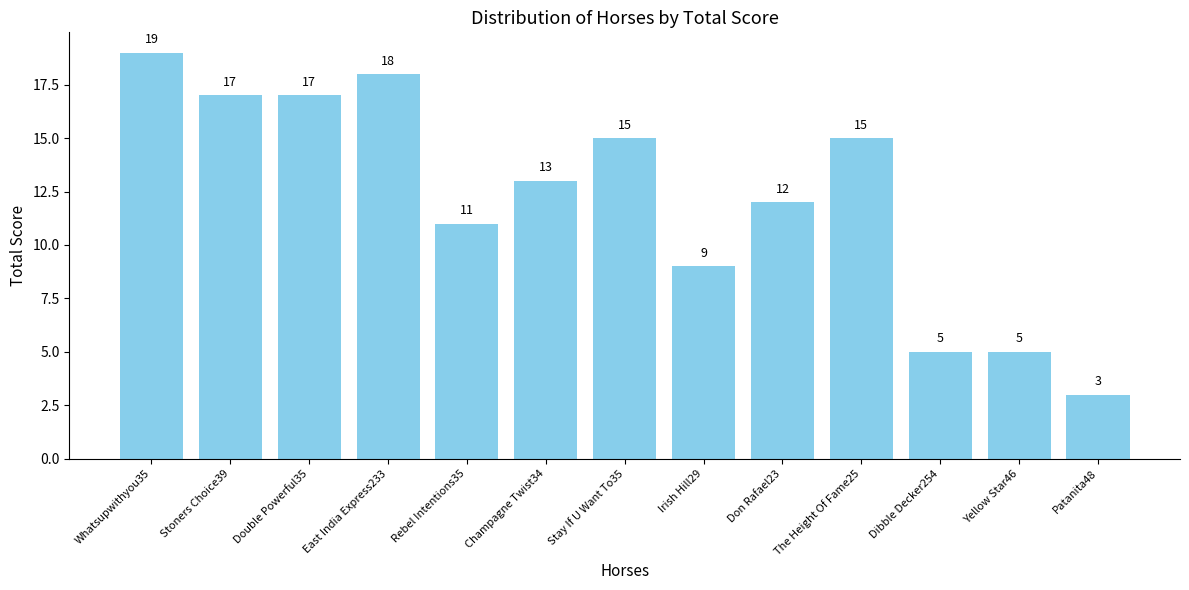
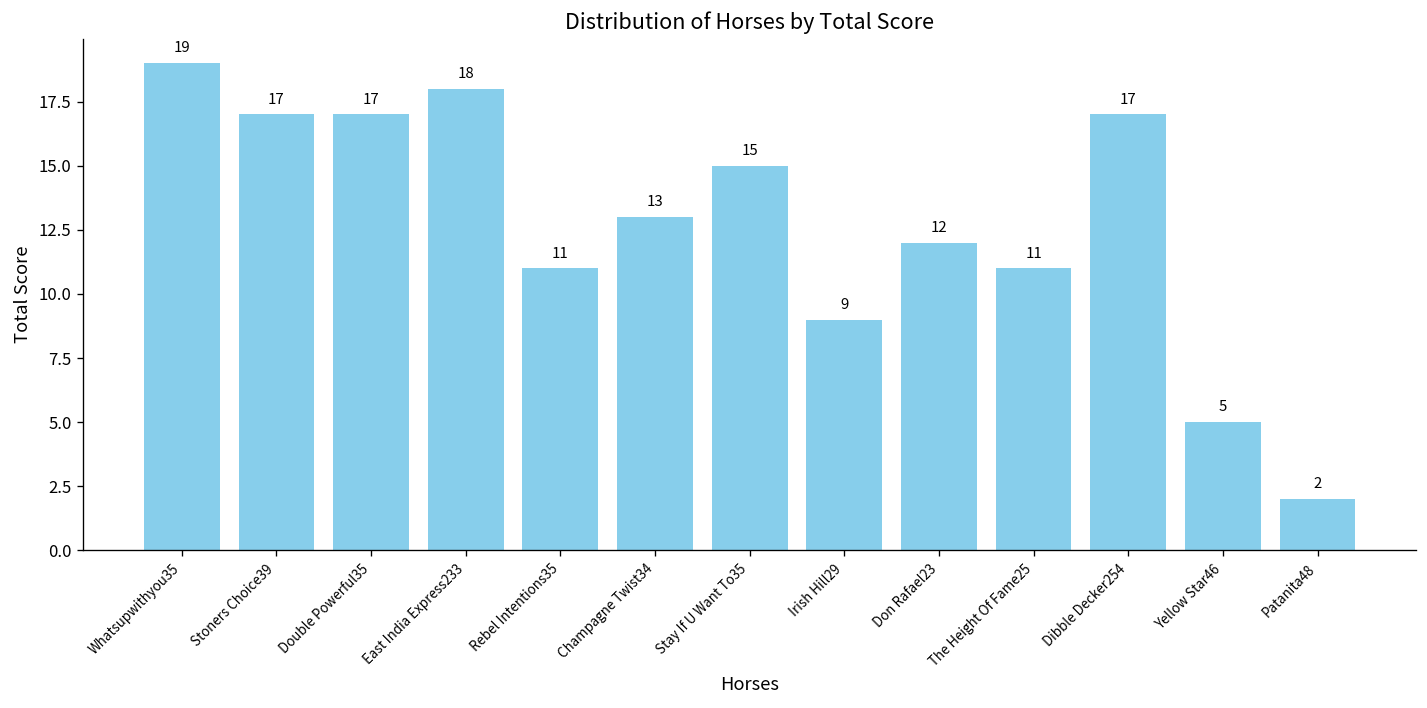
The Height Of Fame25: 15 -> 11
Dibble Decker254: 5 -> 17
Patanita48: 3 -> 2
